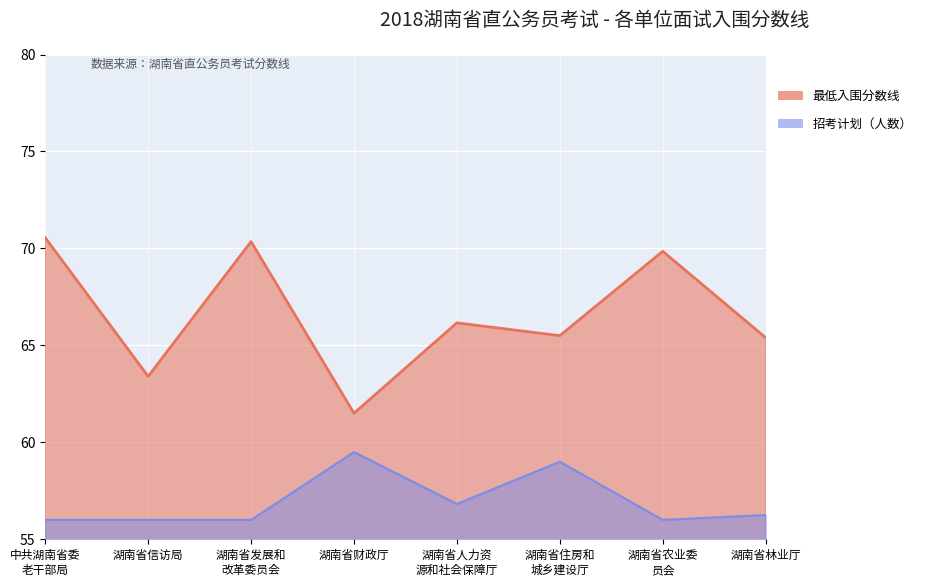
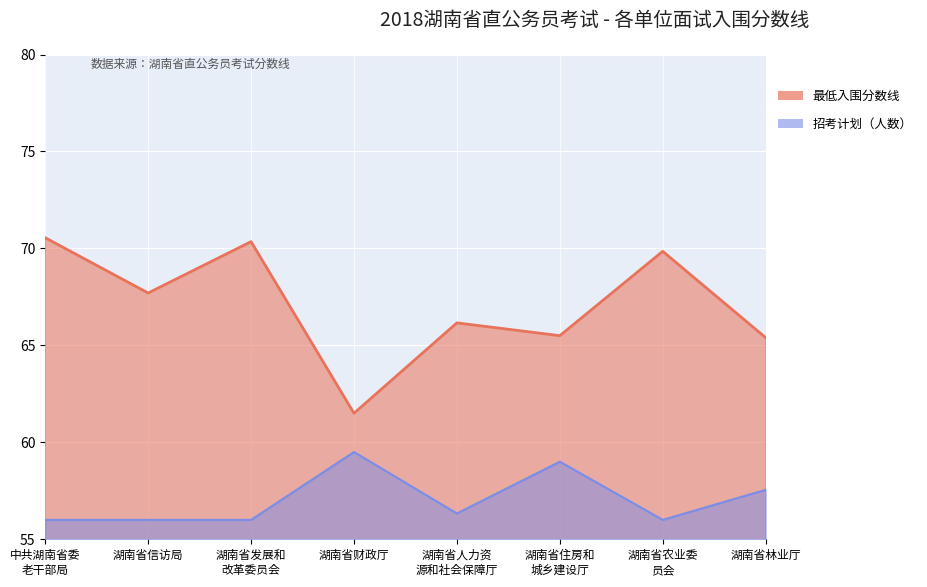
最低入围分数线, 湖南省信访局: 63.4 -> 67.7
招考计划（人数）, 湖南省人力资 源和社会保障厅: 56.8 -> 56.3
招考计划（人数）, 湖南省林业厅: 56.3 -> 57.6
